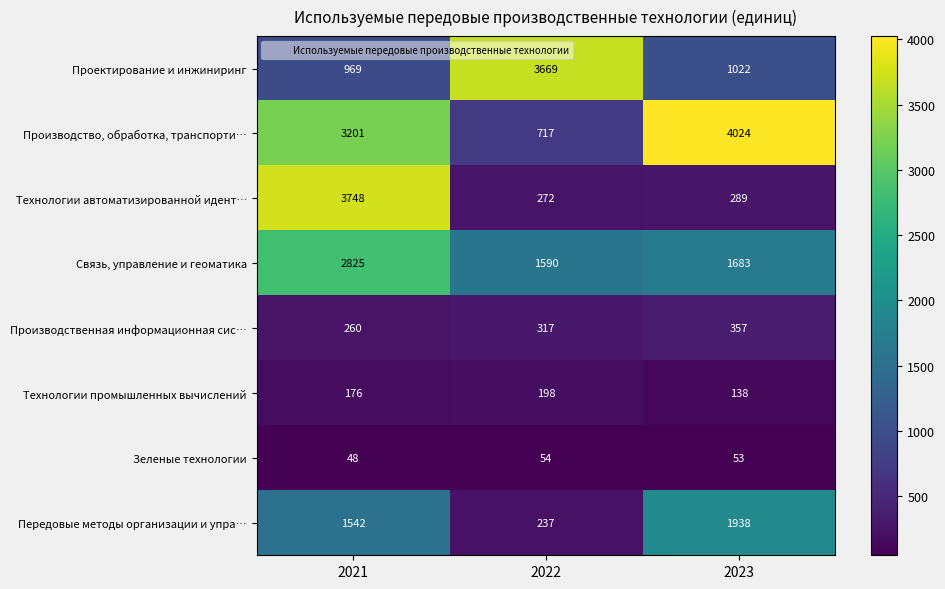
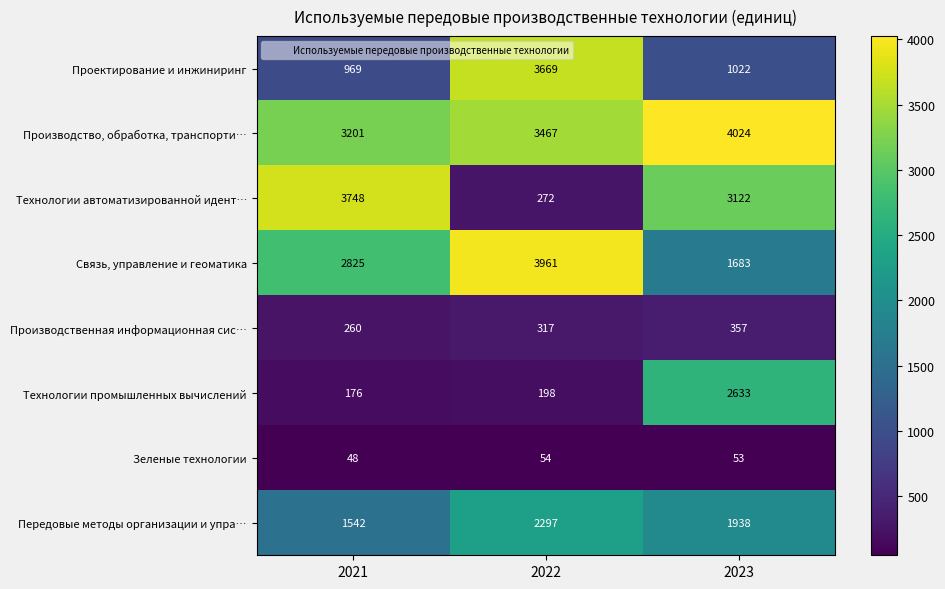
Производство, обработка, транспорти…, 2022: 717 -> 3467
Технологии автоматизированной идент…, 2023: 289 -> 3122
Связь, управление и геоматика, 2022: 1590 -> 3961
Технологии промышленных вычислений, 2023: 138 -> 2633
Передовые методы организации и упра…, 2022: 237 -> 2297
